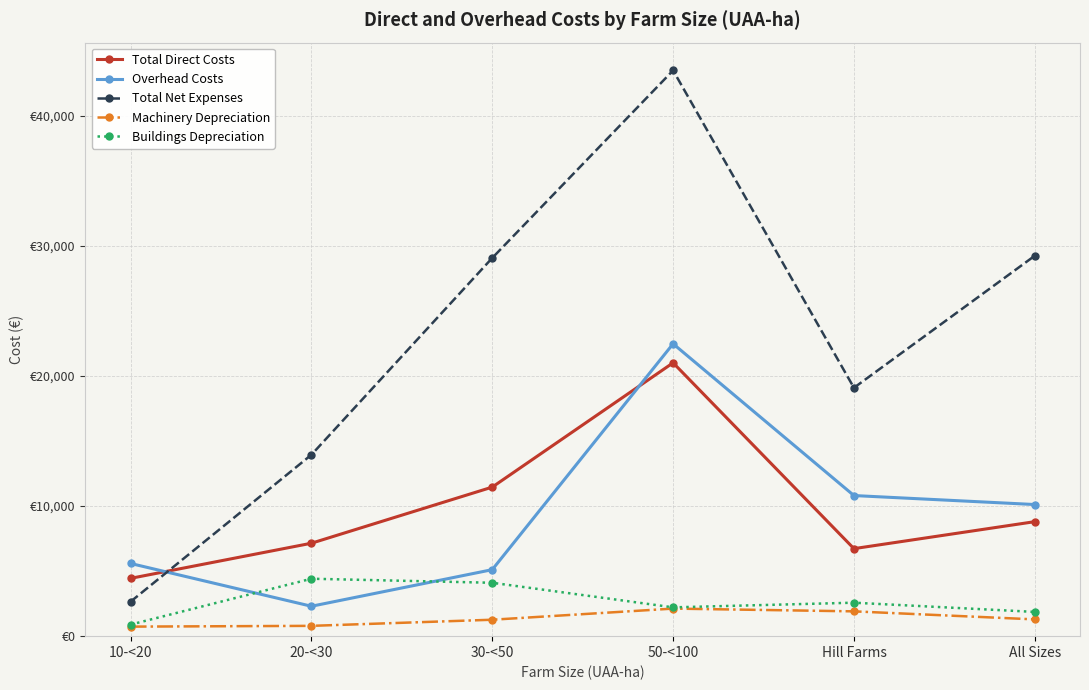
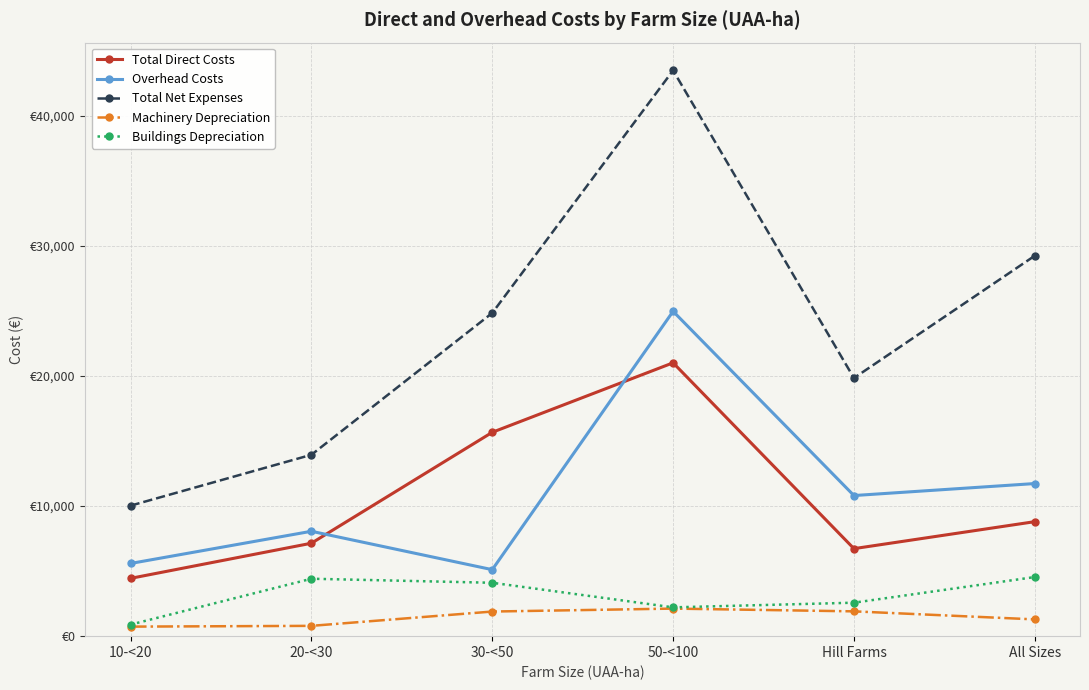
Total Net Expenses, 10-<20: €2,600 -> €10,000
Overhead Costs, 20-<30: €2,300 -> €8,100
Total Direct Costs, 30-<50: €11,500 -> €15,700
Total Net Expenses, 30-<50: €29,100 -> €24,800
Machinery Depreciation, 30-<50: €1,300 -> €1,900
Overhead Costs, 50-<100: €22,500 -> €25,000
Total Net Expenses, Hill Farms: €19,100 -> €19,800
Overhead Costs, All Sizes: €10,100 -> €11,700
Buildings Depreciation, All Sizes: €1,900 -> €4,500
